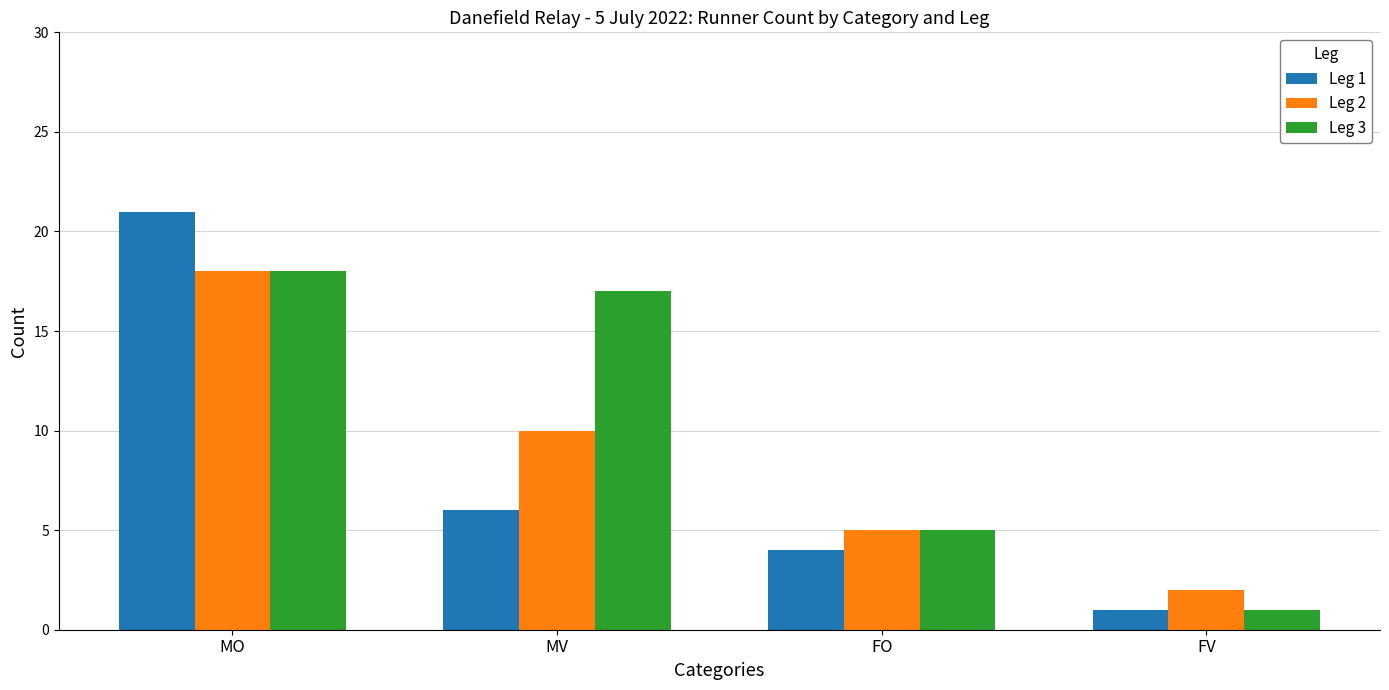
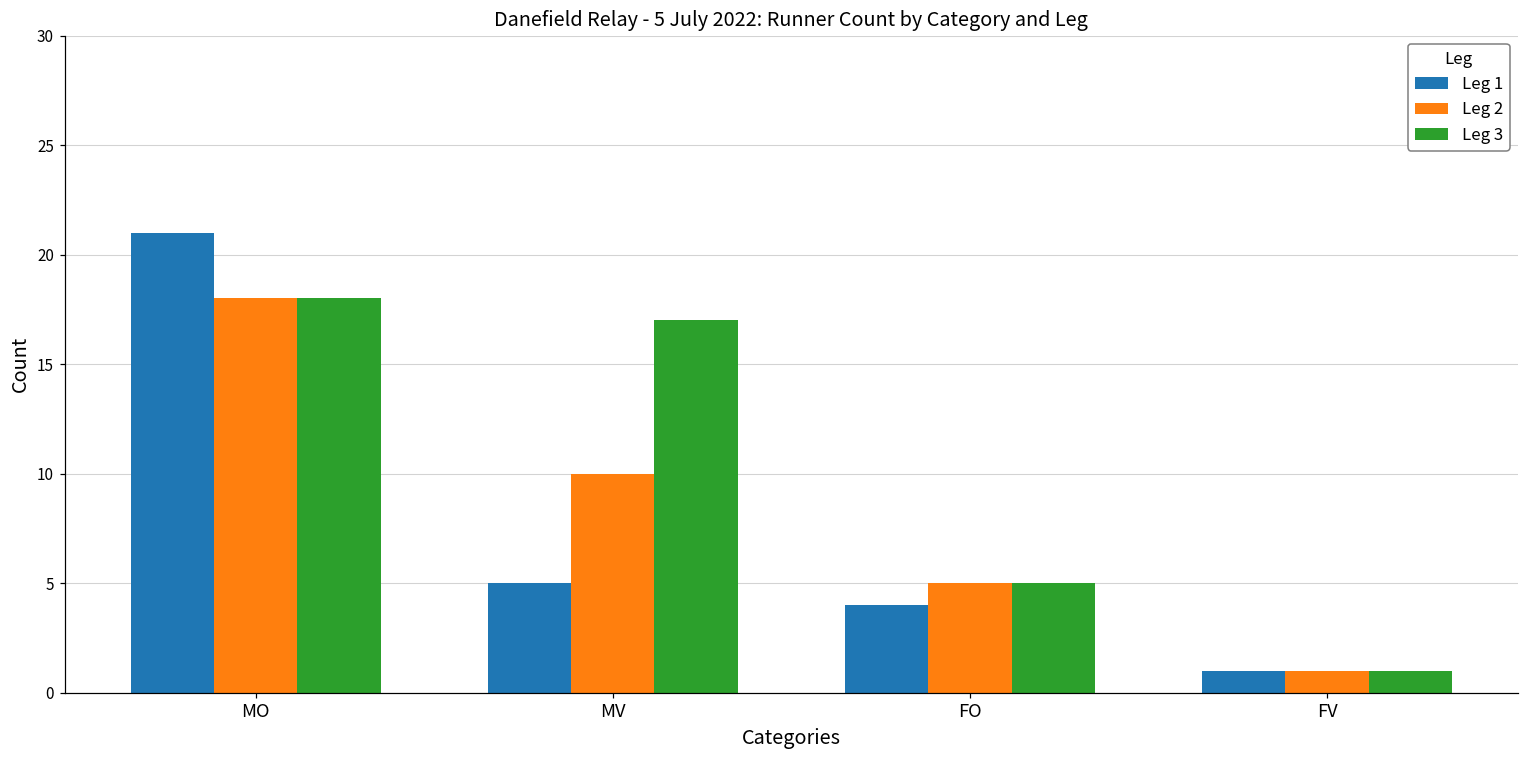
Leg 1, MV: 6 -> 5
Leg 2, FV: 2 -> 1
